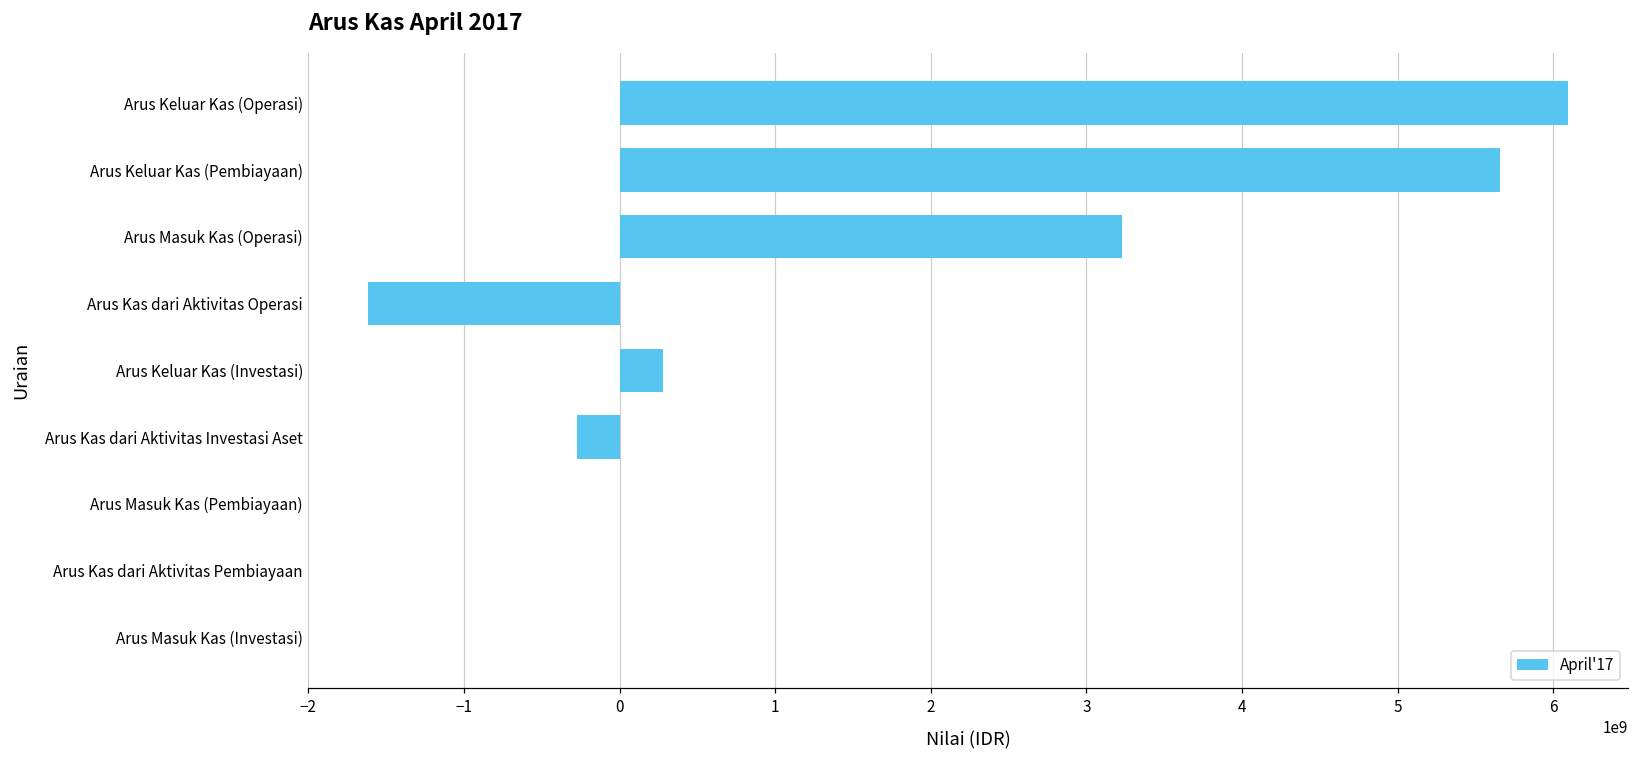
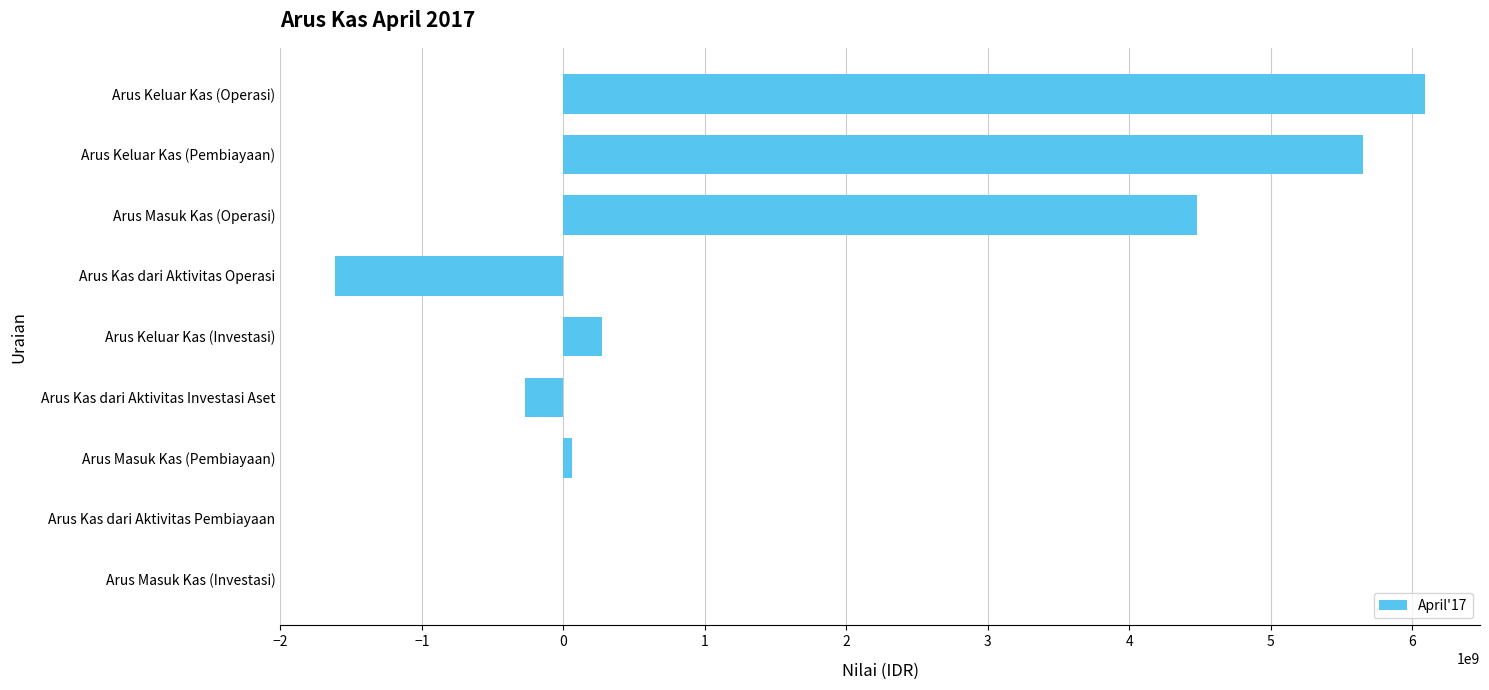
Arus Masuk Kas (Operasi): 3230000000 -> 4480000000
Arus Masuk Kas (Pembiayaan): 0 -> 60000000
